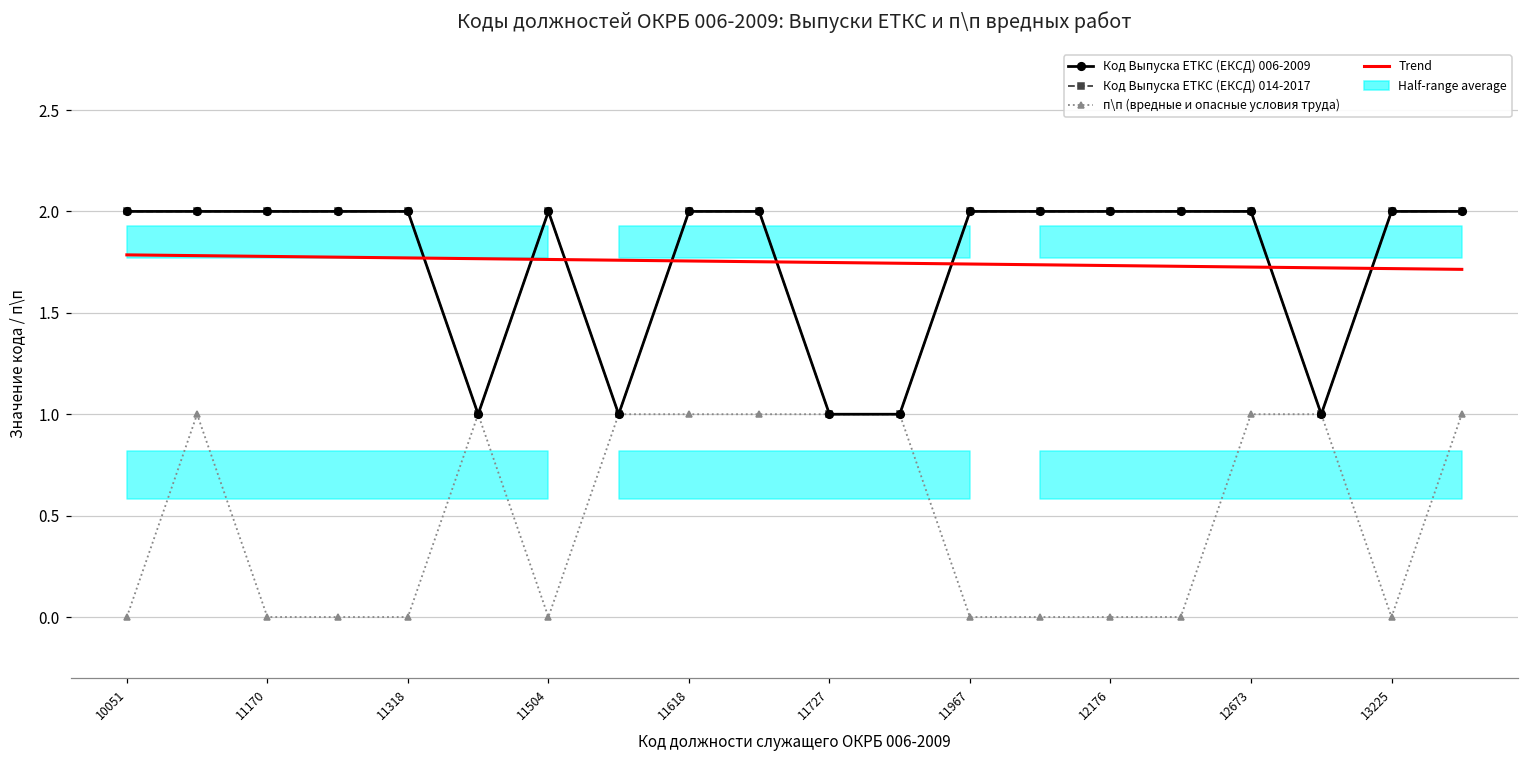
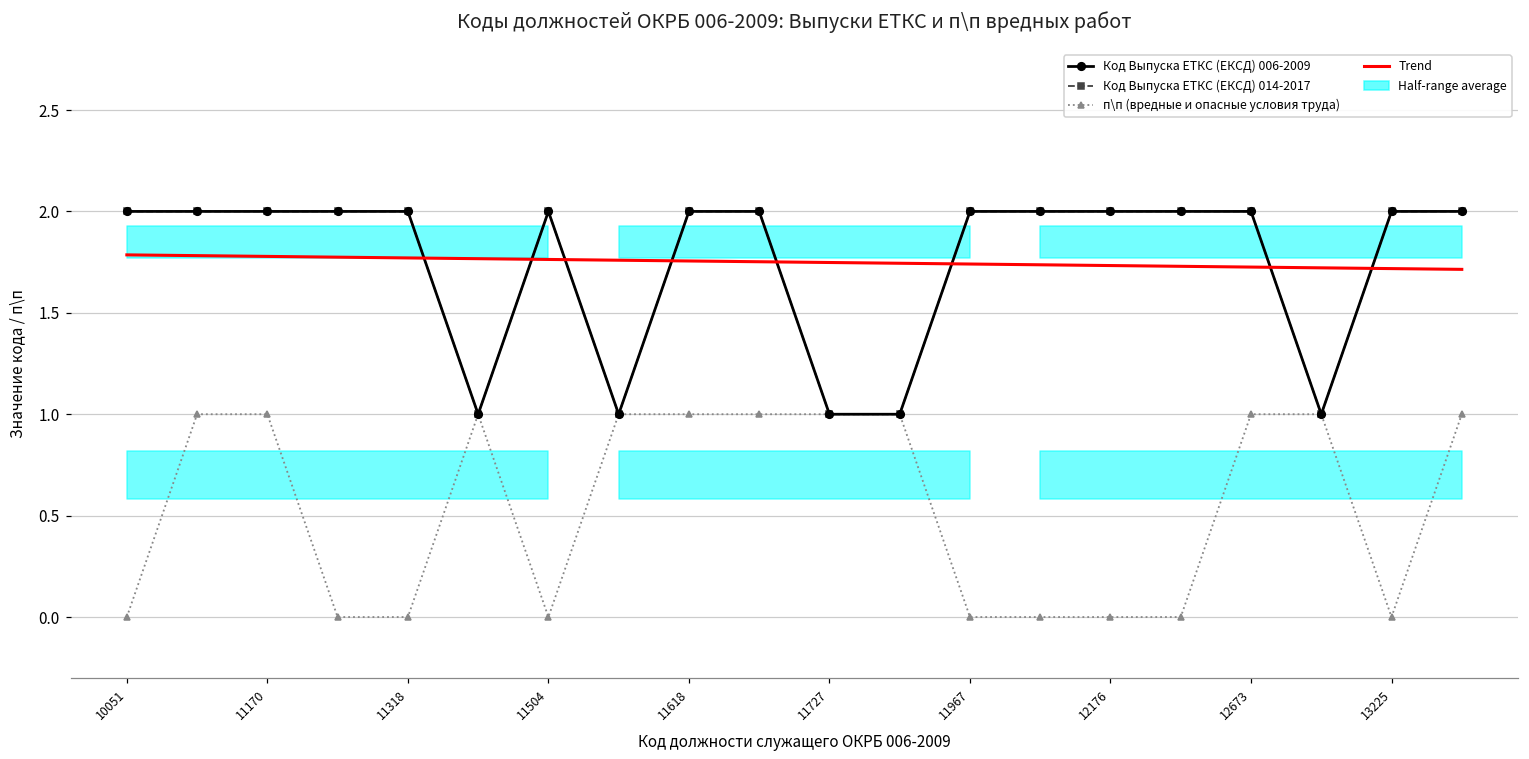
п\п (вредные и опасные условия труда), 11170: 0 -> 1
